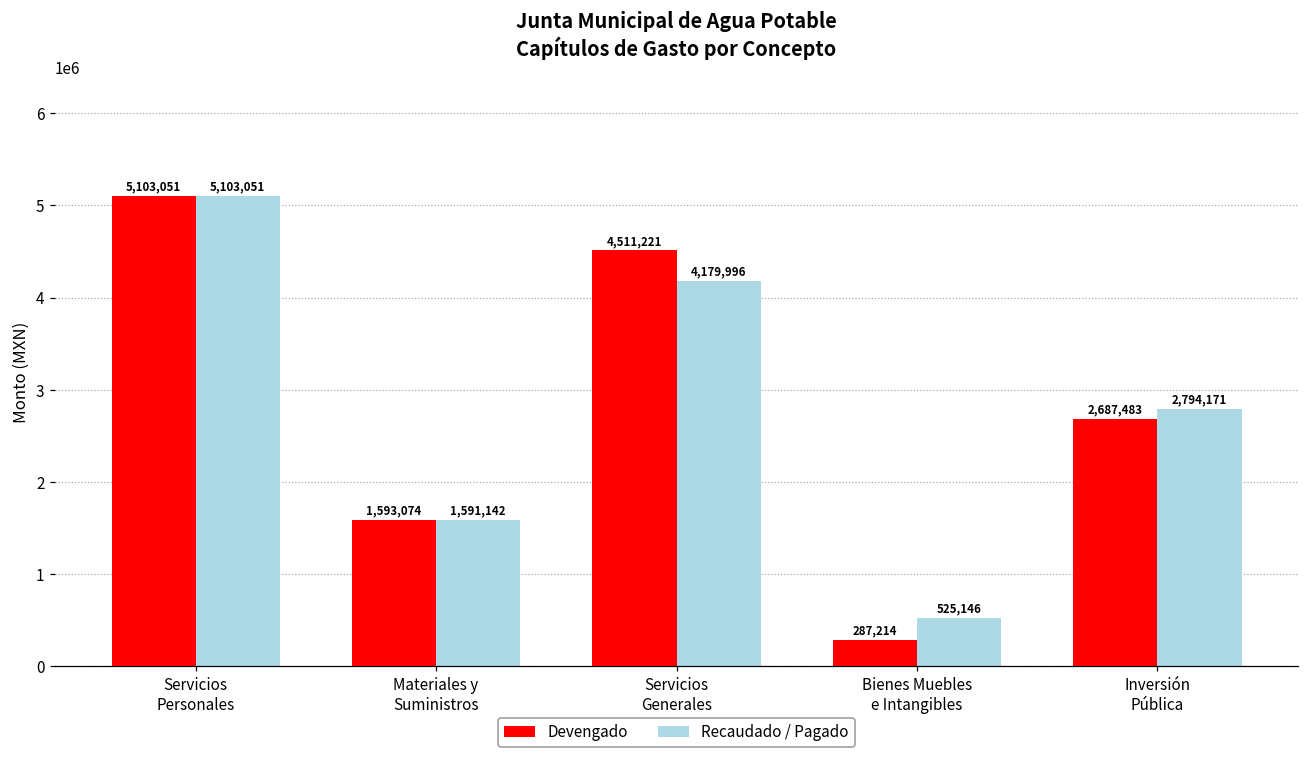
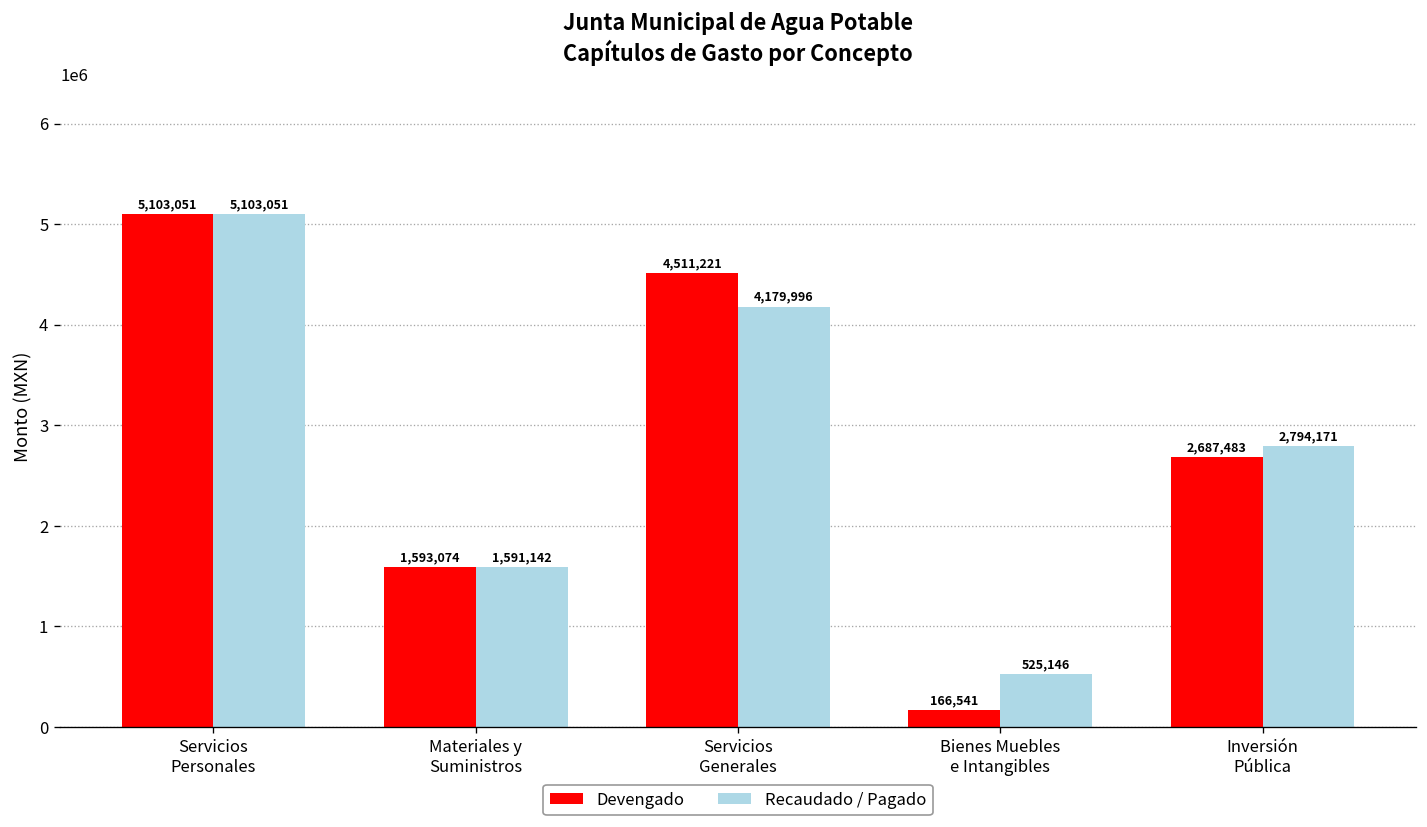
Devengado, Bienes Muebles e Intangibles: 287,214 -> 166,541
